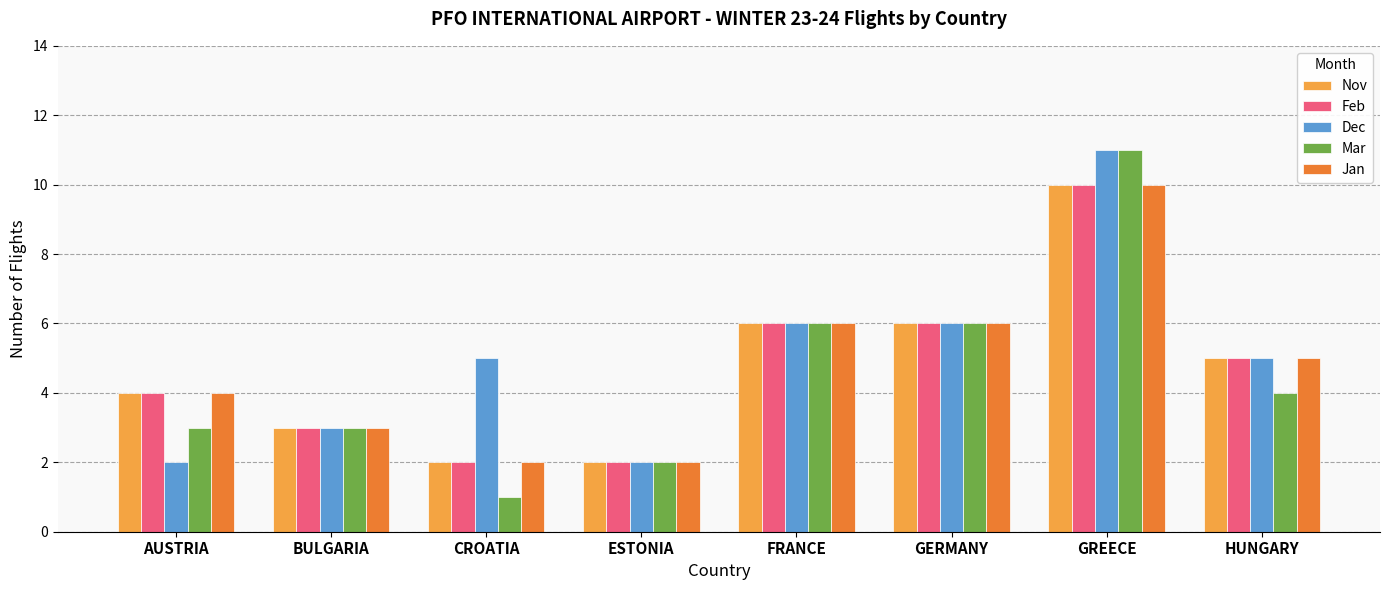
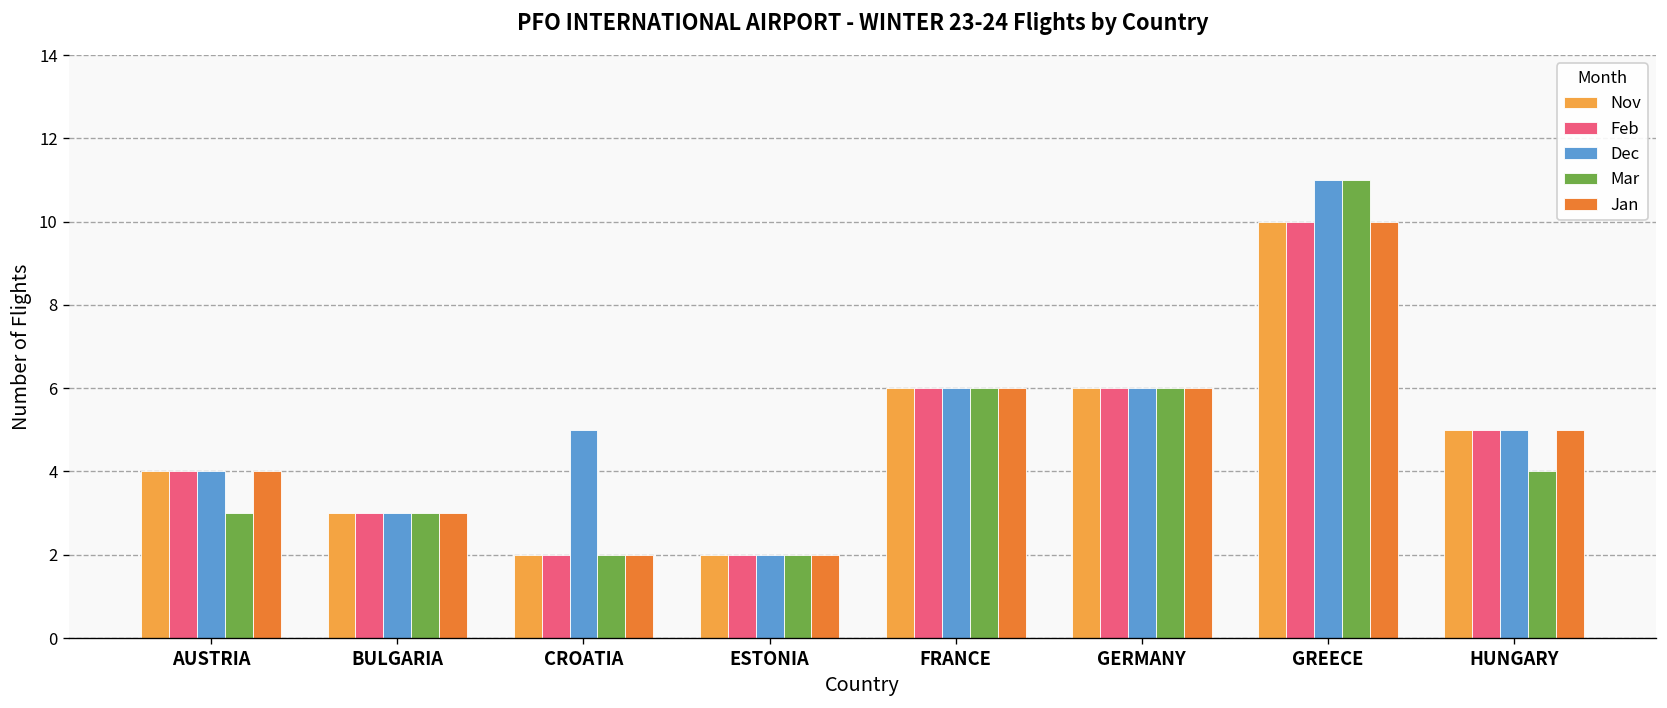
Dec, AUSTRIA: 2 -> 4
Mar, CROATIA: 1 -> 2
